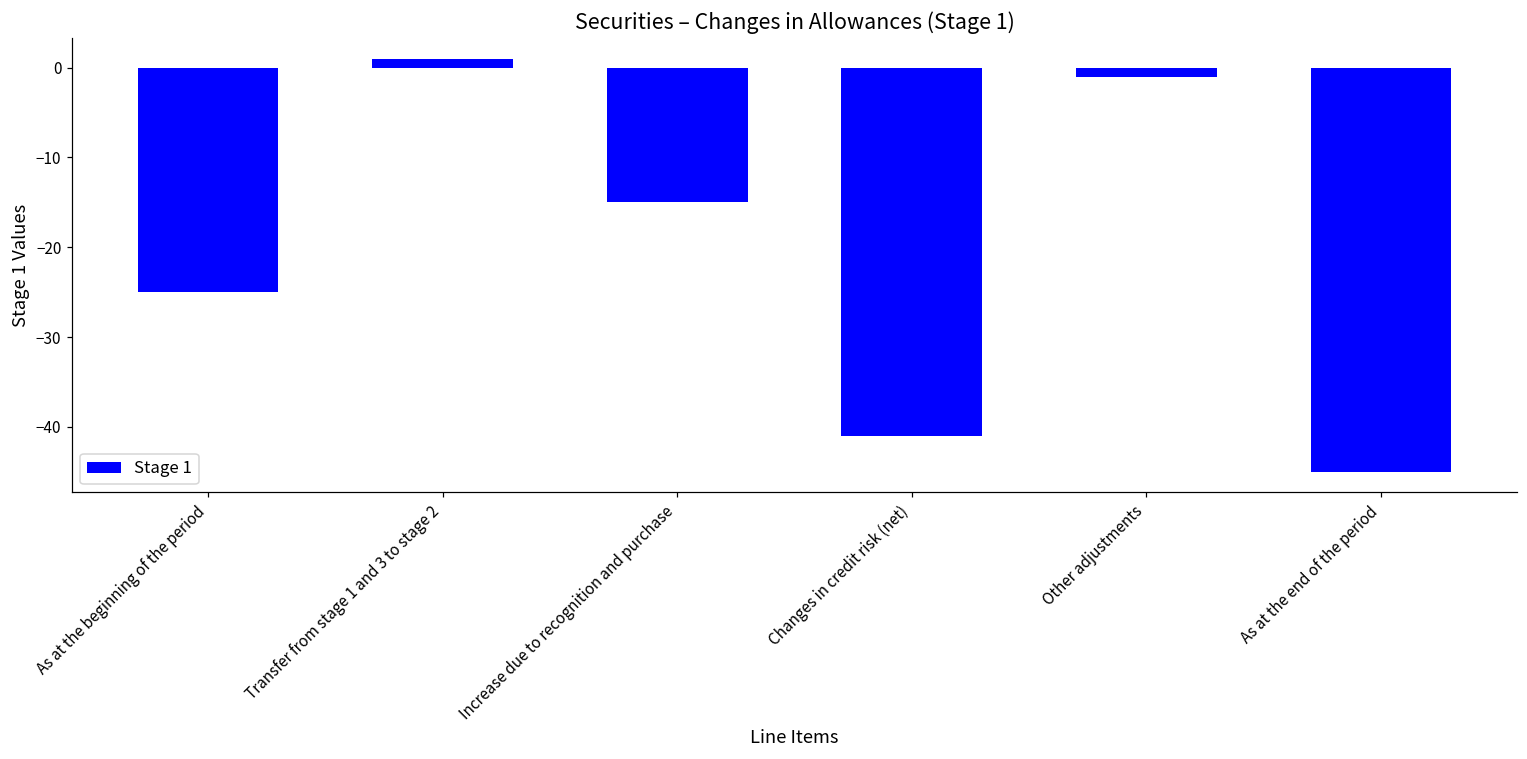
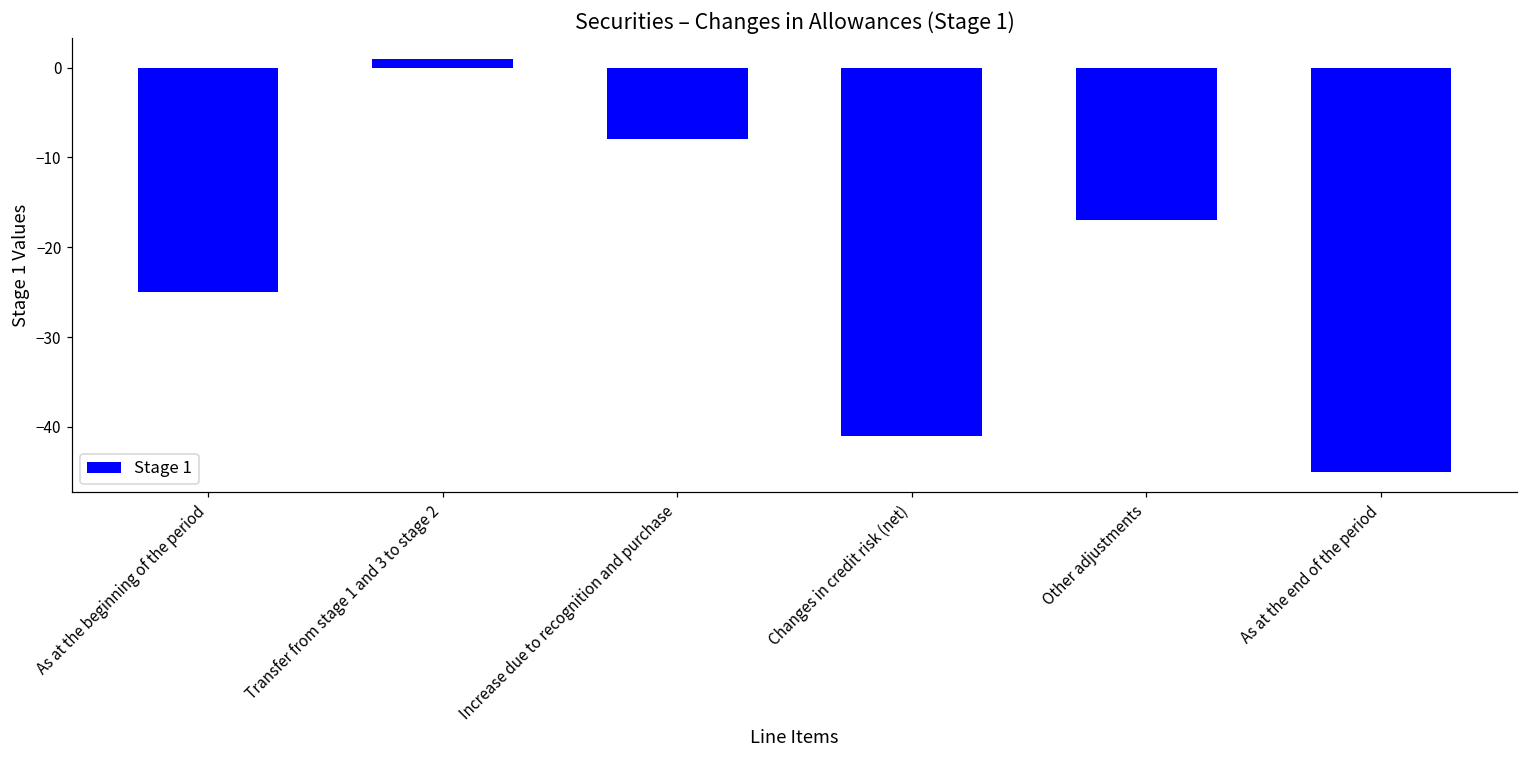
Increase due to recognition and purchase: -15 -> -8
Other adjustments: -1 -> -17
